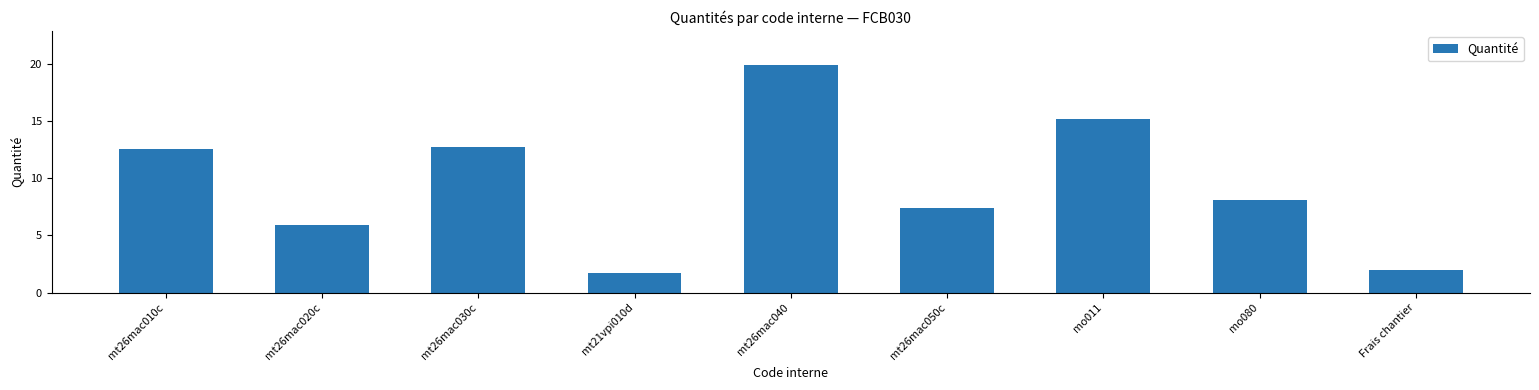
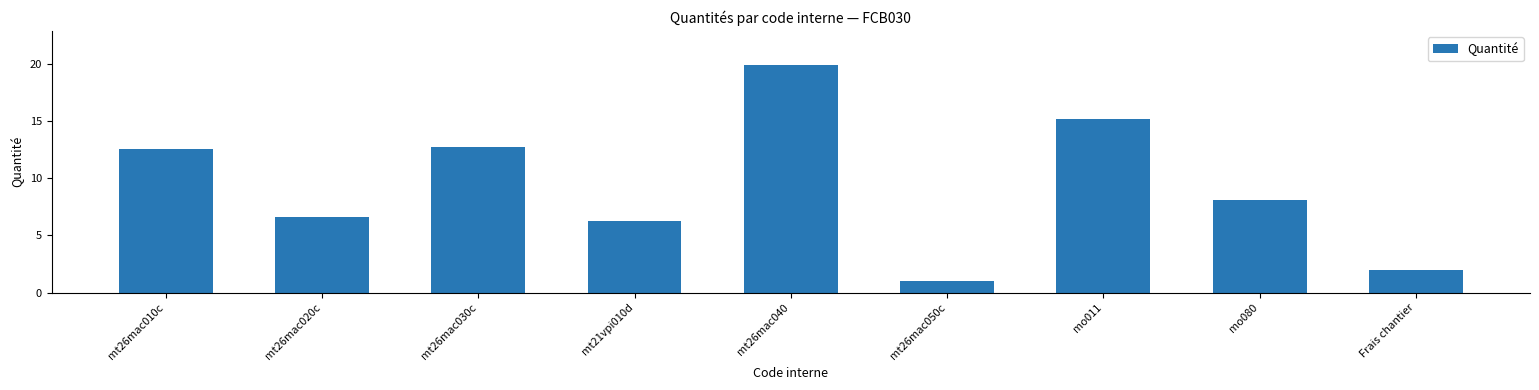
mt26mac020c: 5.9 -> 6.6
mt21vpi010d: 1.7 -> 6.3
mt26mac050c: 7.4 -> 1.0
